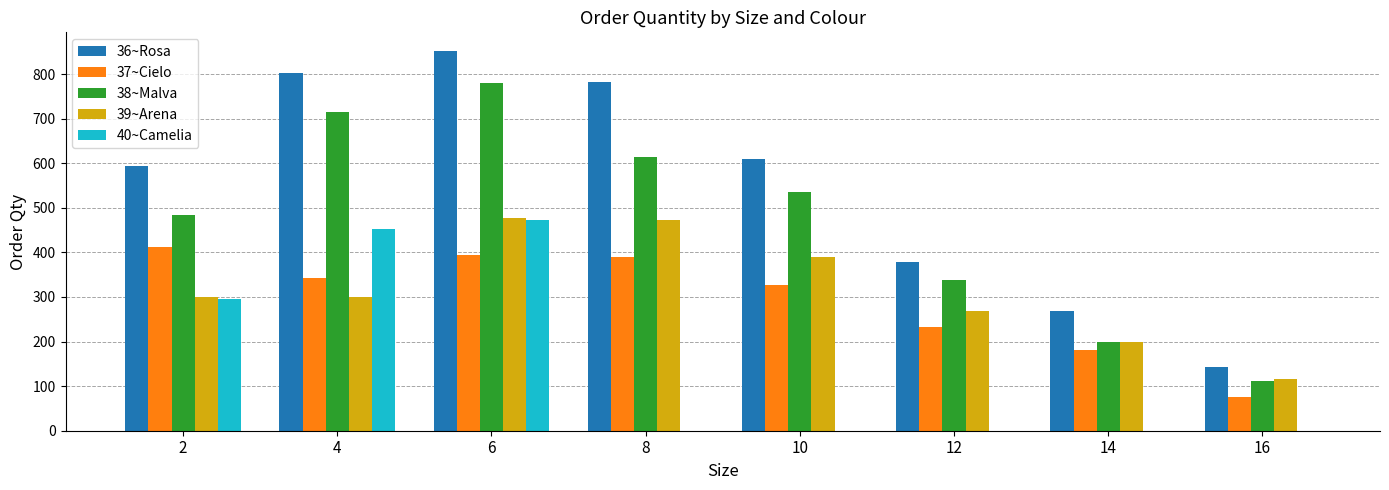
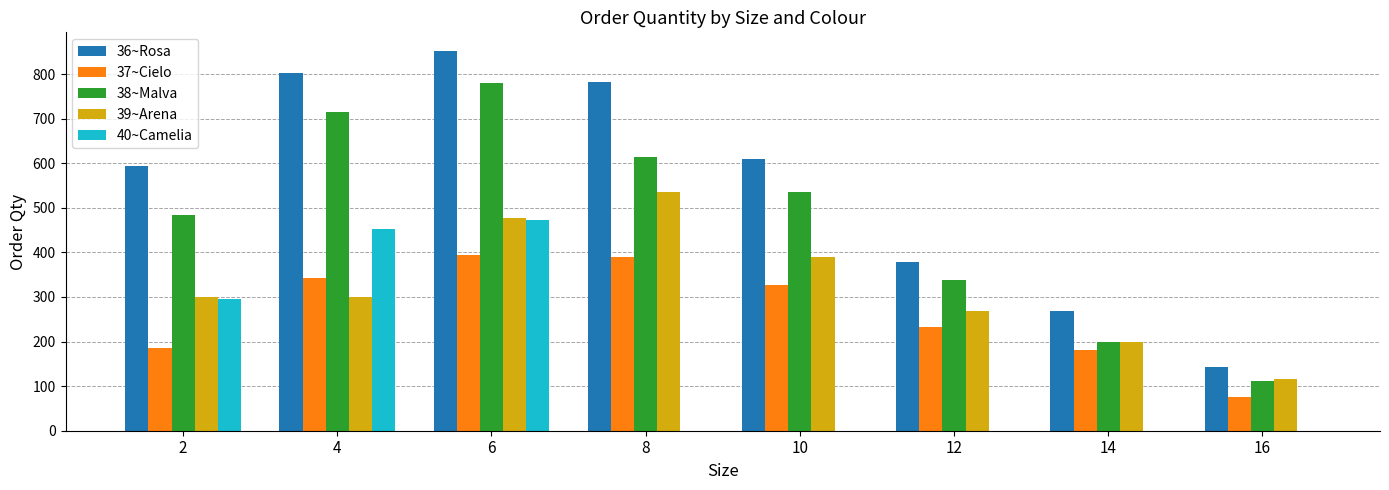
37~Cielo, 2: 410 -> 190
39~Arena, 8: 470 -> 540
